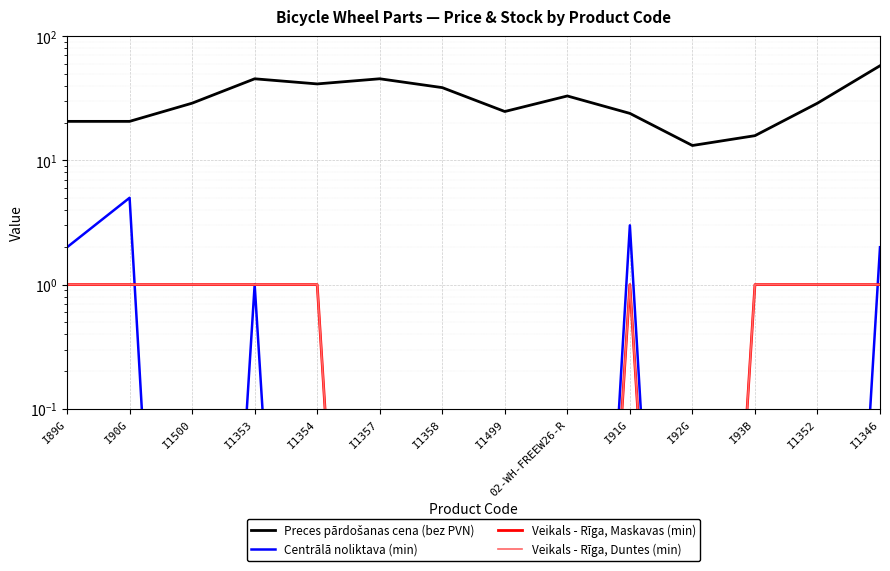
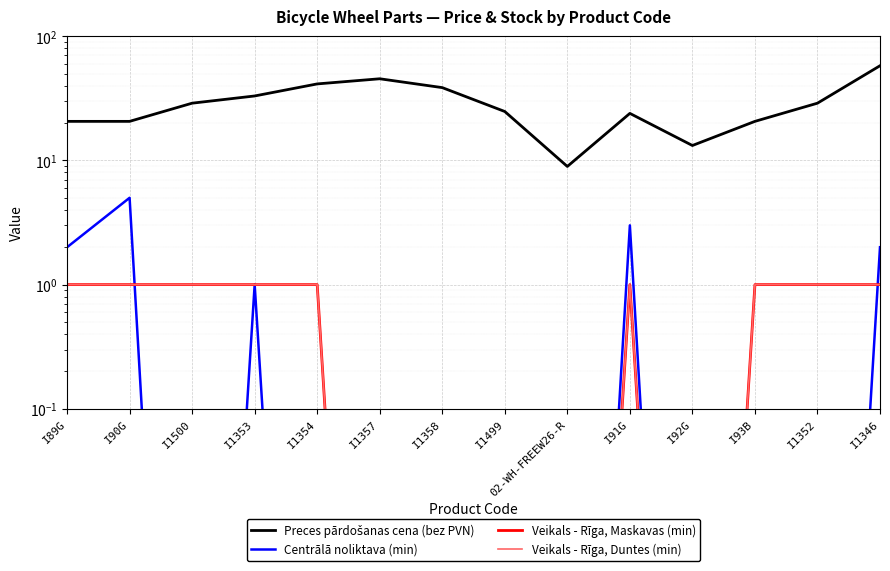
Preces pārdošanas cena (bez PVN), I1353: 45 -> 33
Preces pārdošanas cena (bez PVN), 02-WH-FREEW26-R: 33 -> 9
Preces pārdošanas cena (bez PVN), I93B: 16 -> 21
